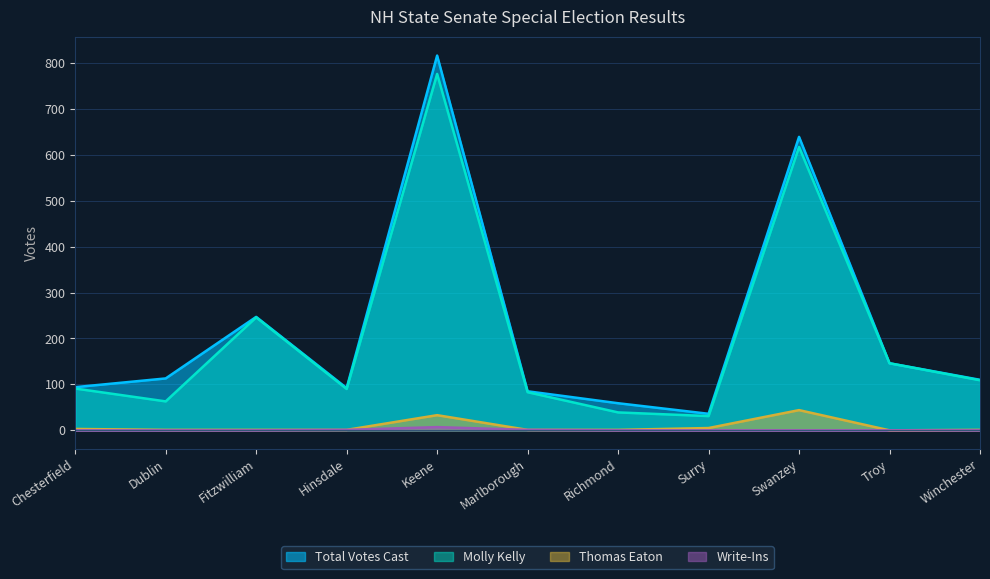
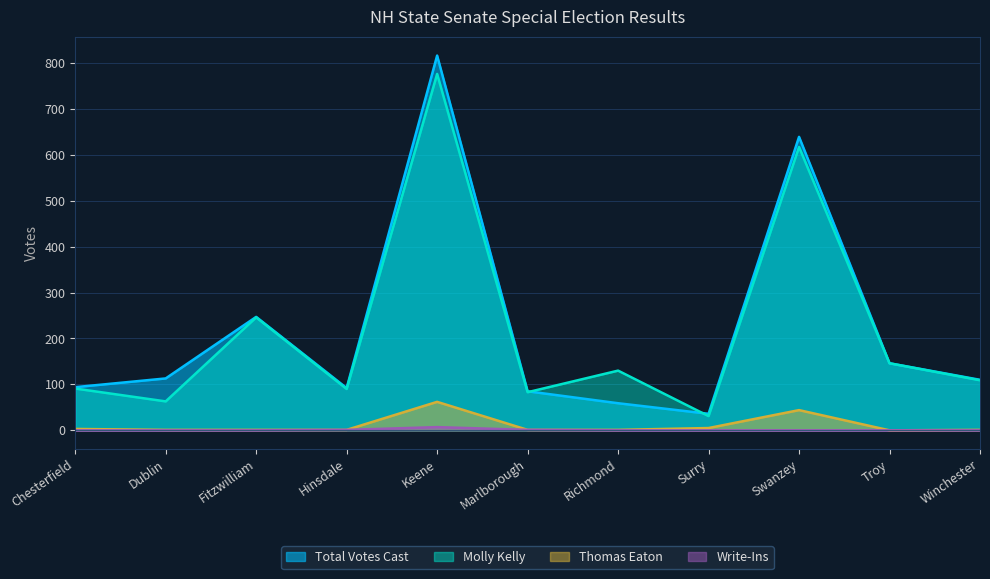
Thomas Eaton, Keene: 30 -> 60
Molly Kelly, Richmond: 40 -> 130
